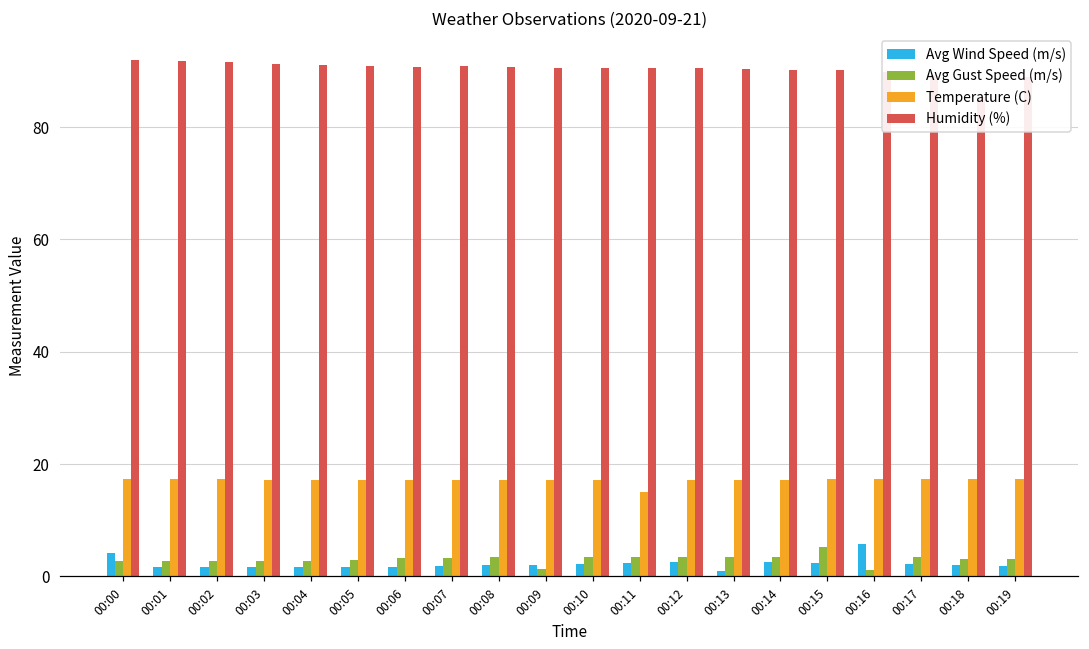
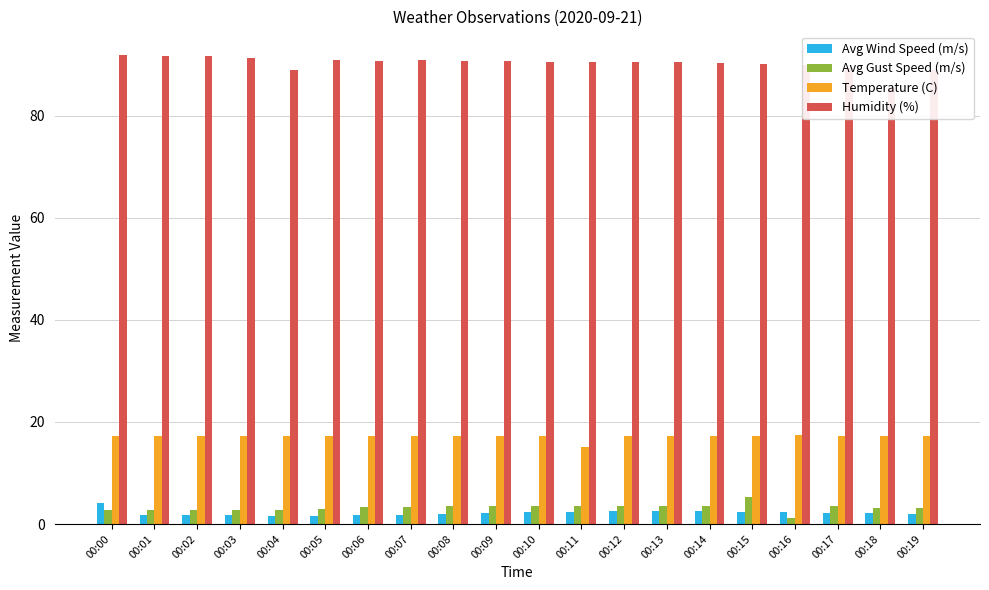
Humidity (%), 00:04: 91 -> 89
Avg Gust Speed (m/s), 00:09: 1 -> 4
Avg Wind Speed (m/s), 00:13: 1 -> 3
Avg Wind Speed (m/s), 00:16: 6 -> 2
